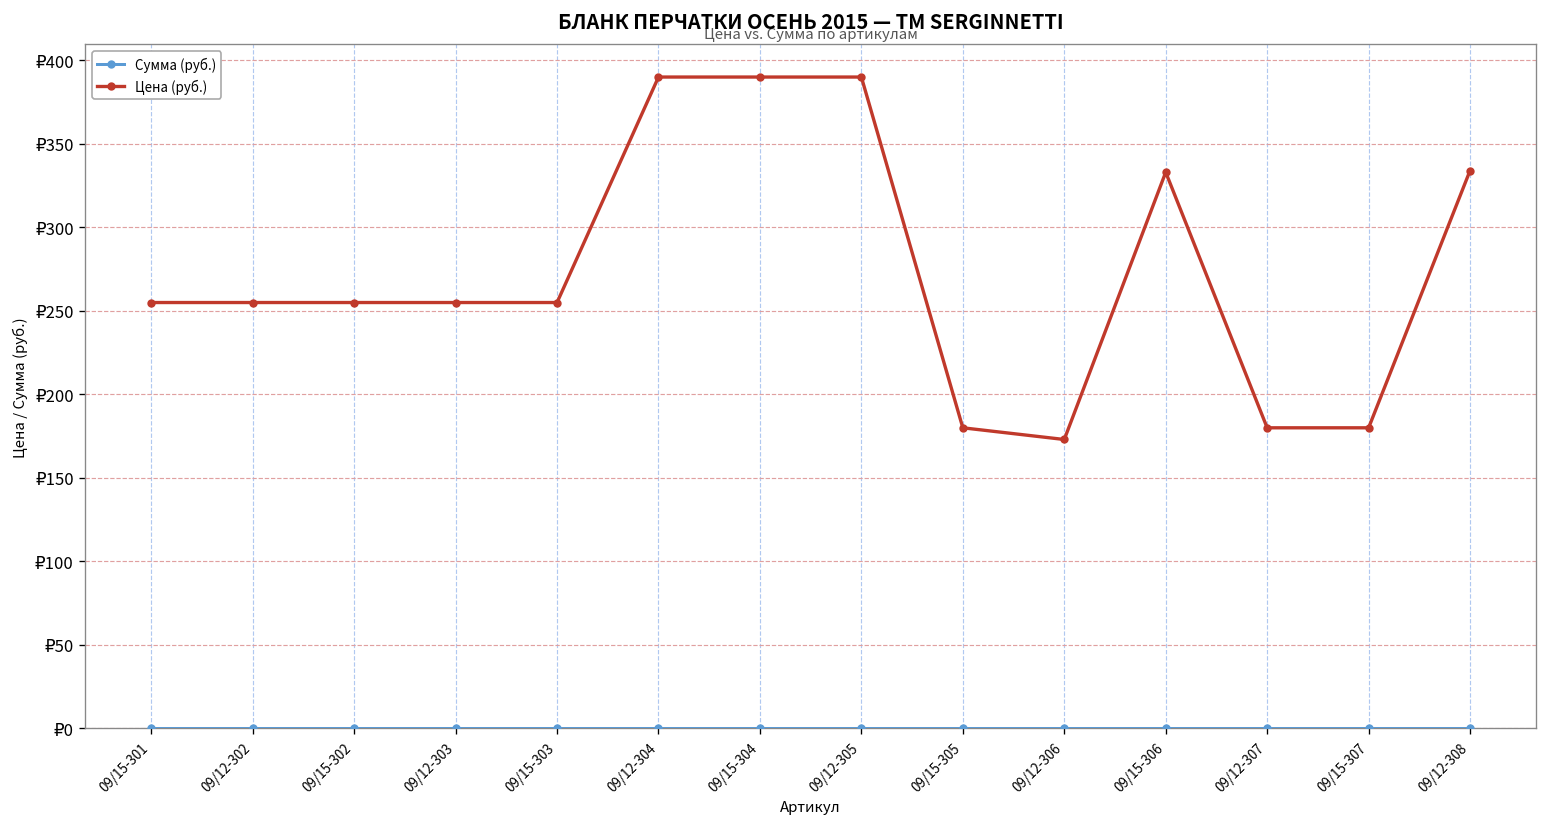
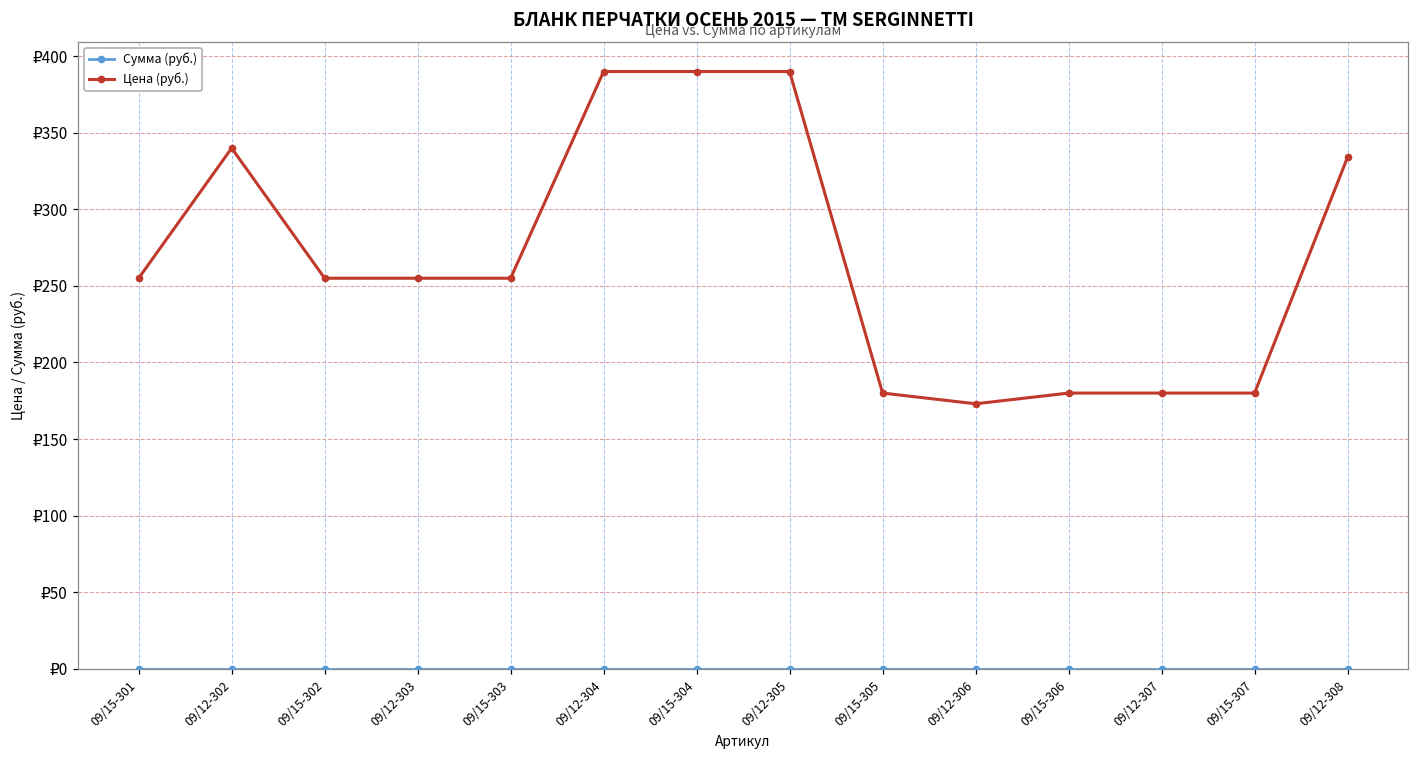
Цена (руб.), 09/12-302: ₽255 -> ₽340
Цена (руб.), 09/15-306: ₽333 -> ₽180
